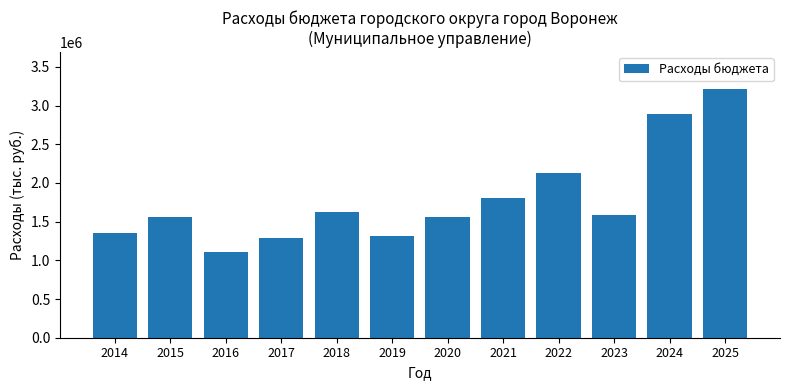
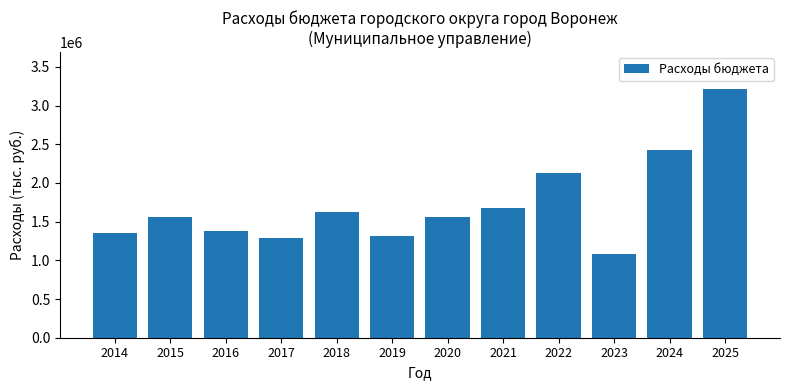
2016: 1100000 -> 1400000
2021: 1800000 -> 1700000
2023: 1600000 -> 1100000
2024: 2900000 -> 2400000
